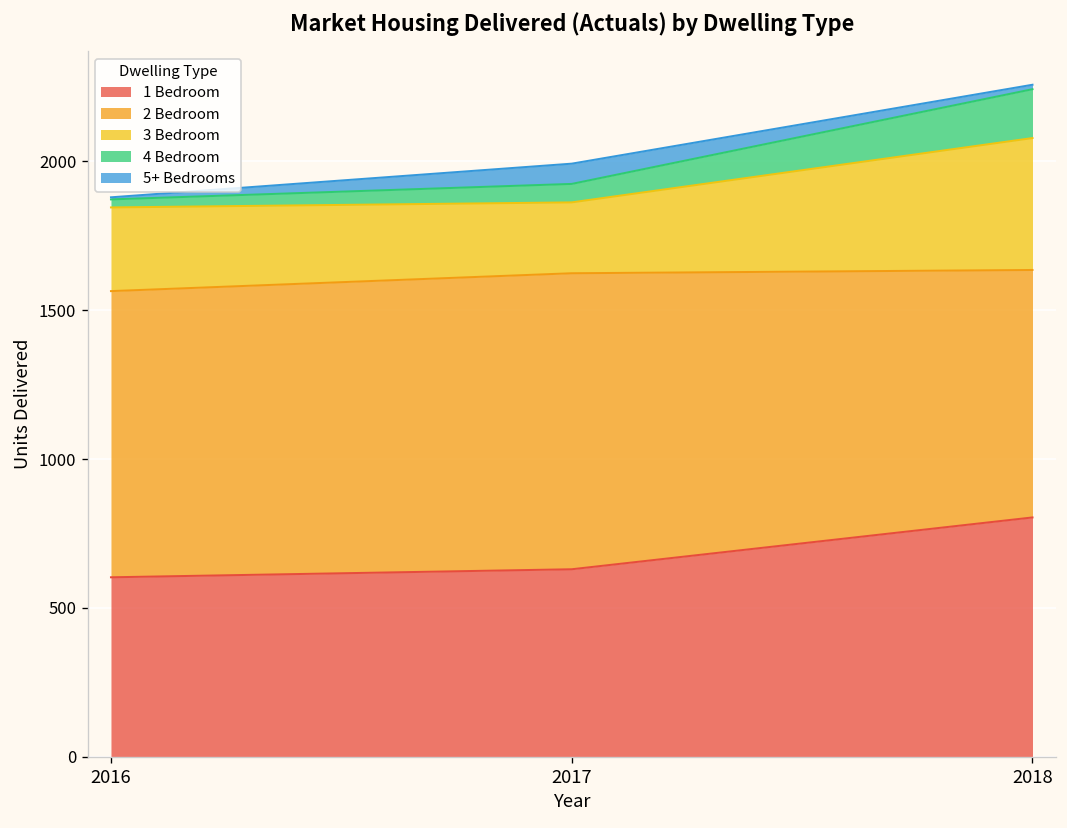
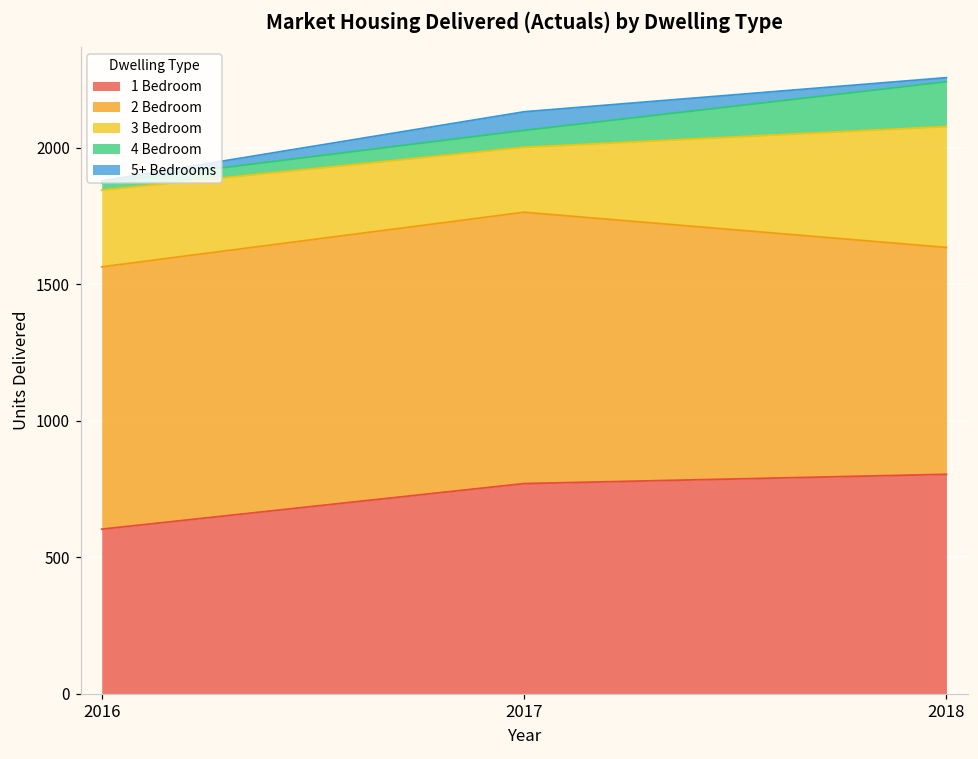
1 Bedroom, 2017: 630 -> 770
